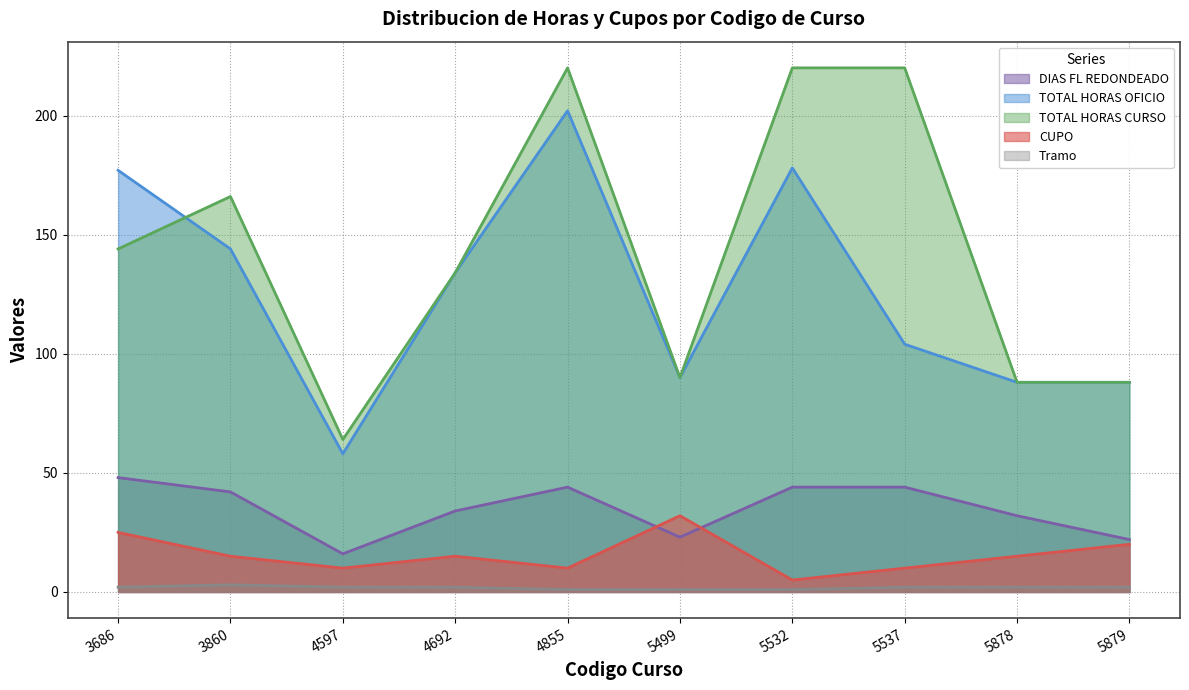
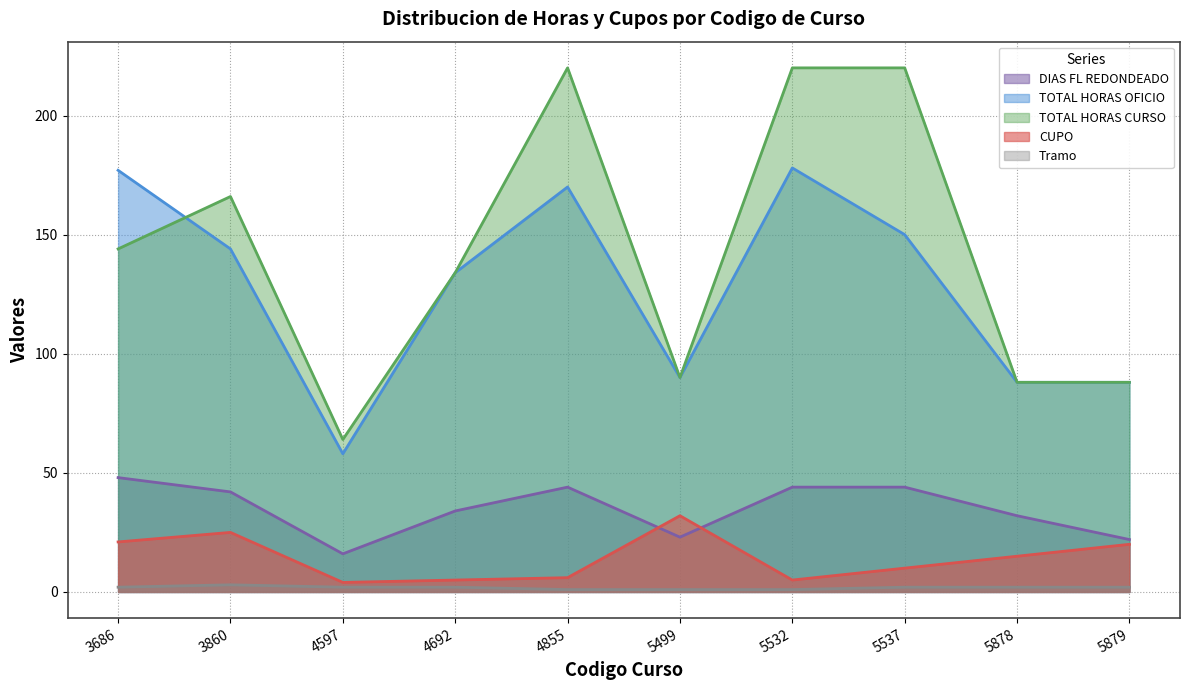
CUPO, 3686: 25 -> 21
CUPO, 3860: 15 -> 25
CUPO, 4597: 10 -> 4
CUPO, 4692: 15 -> 5
TOTAL HORAS OFICIO, 4855: 202 -> 170
CUPO, 4855: 10 -> 6
TOTAL HORAS OFICIO, 5537: 104 -> 150
